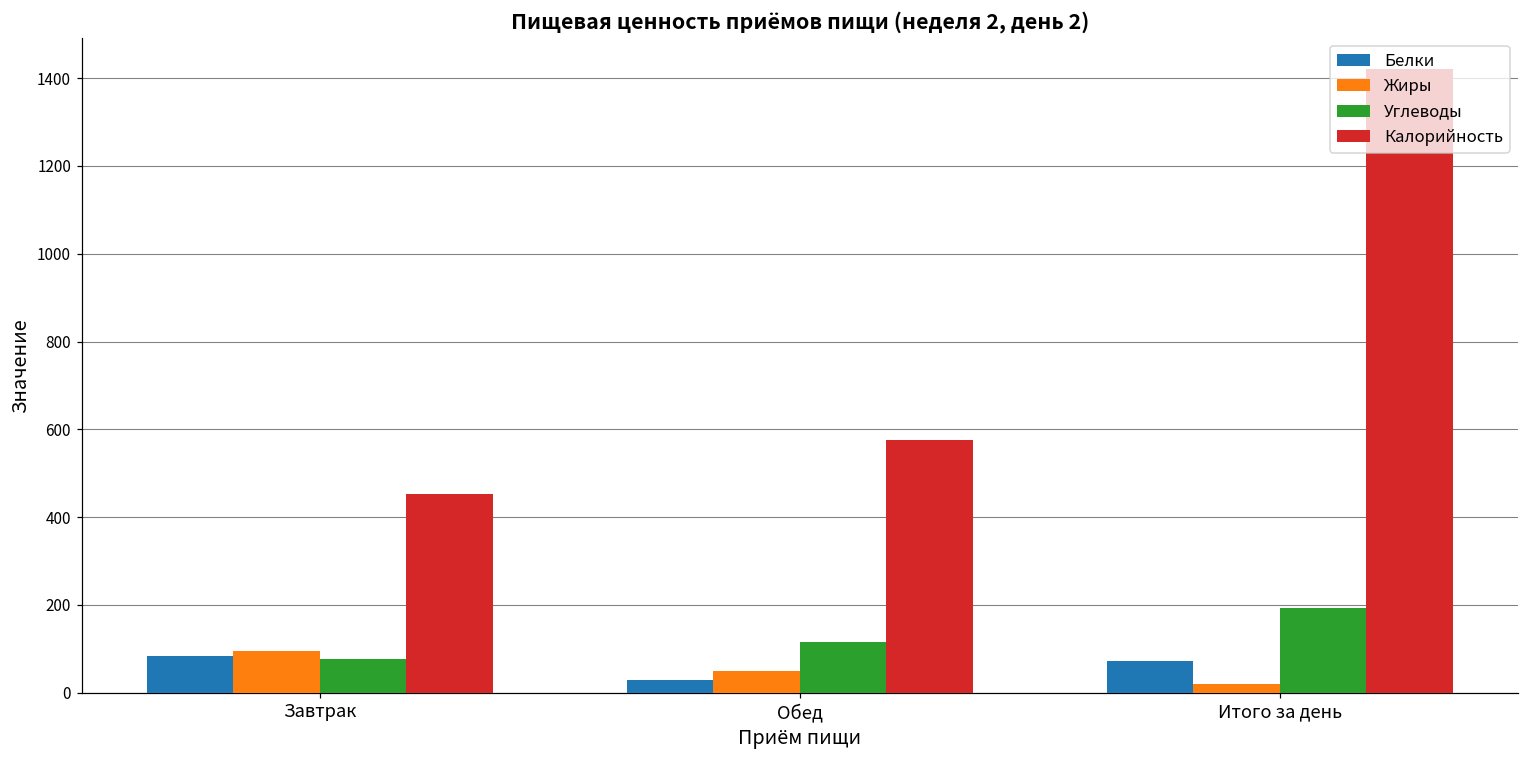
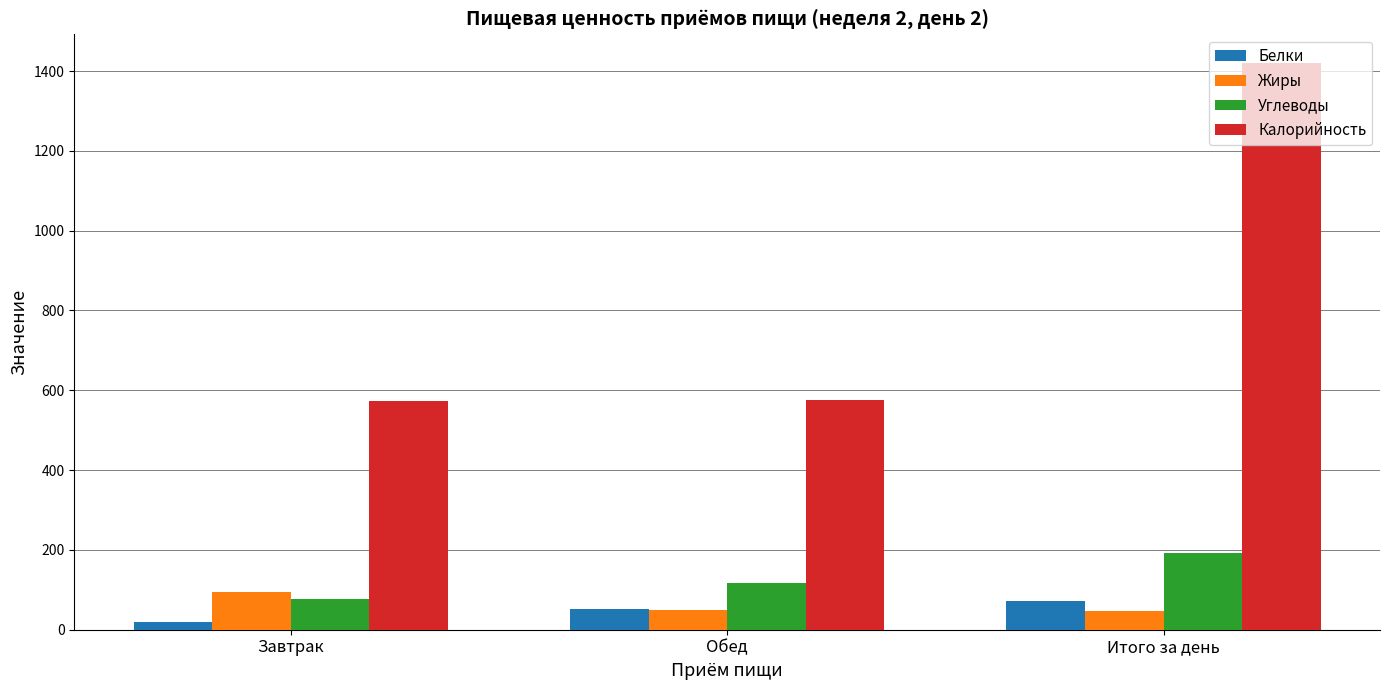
Белки, Завтрак: 80 -> 20
Калорийность, Завтрак: 450 -> 570
Белки, Обед: 30 -> 50
Жиры, Итого за день: 20 -> 50
